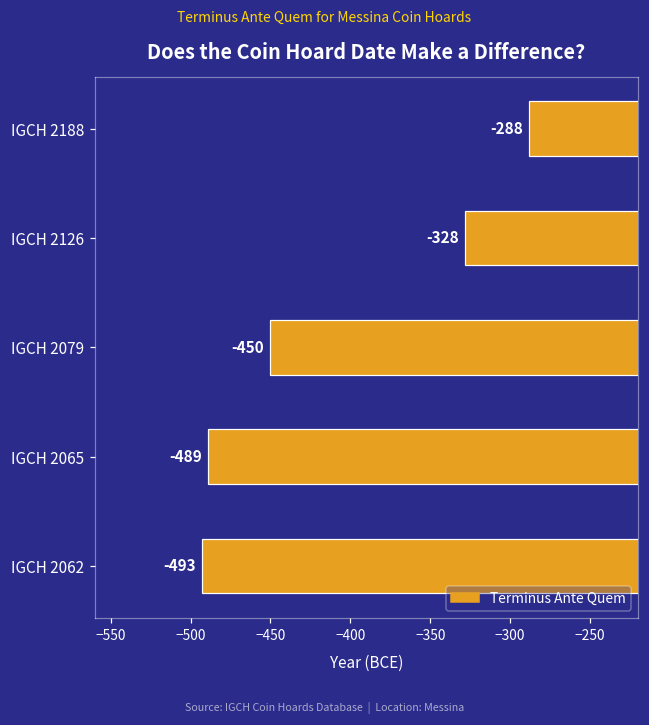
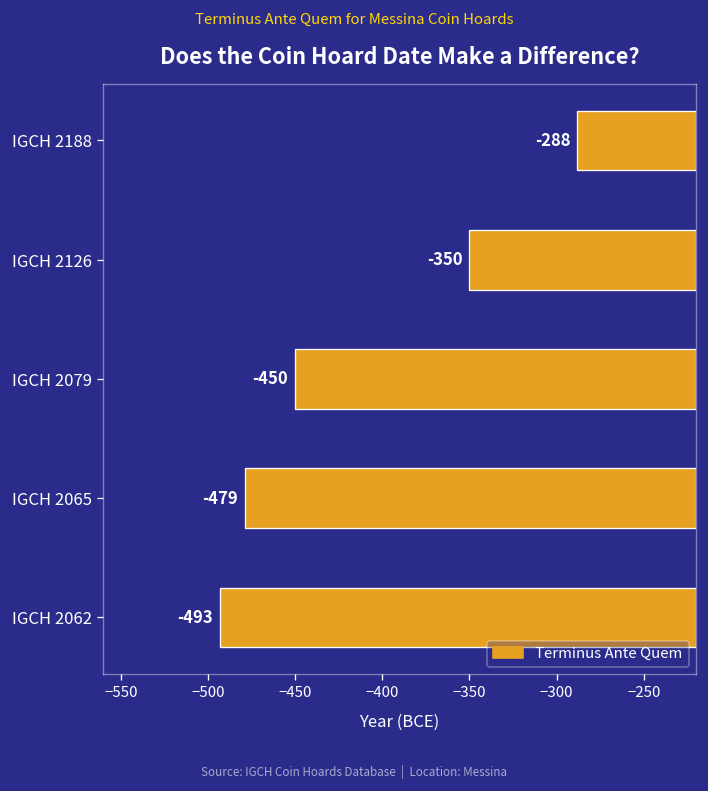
IGCH 2126: -328 -> -350
IGCH 2065: -489 -> -479
